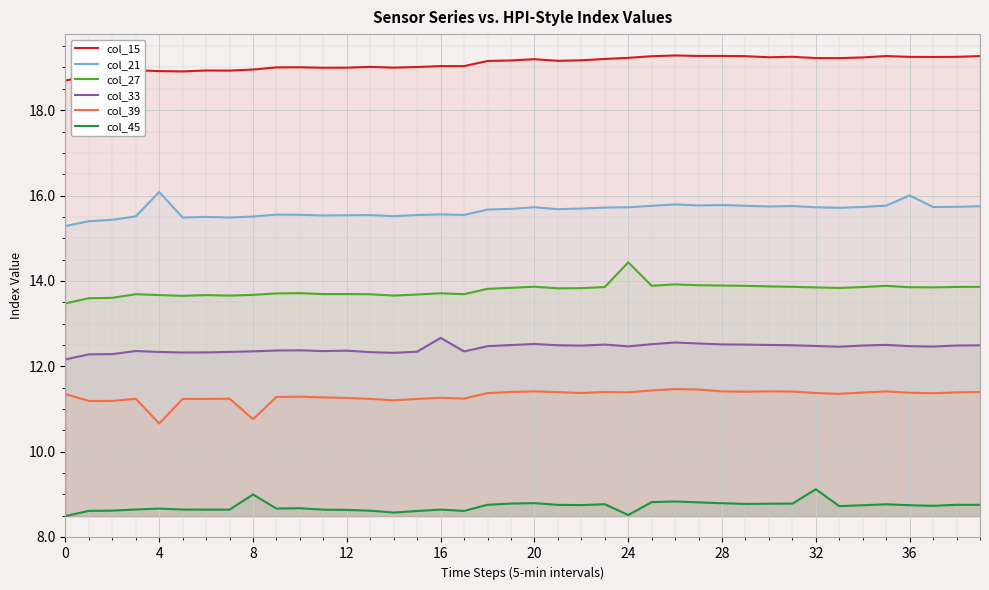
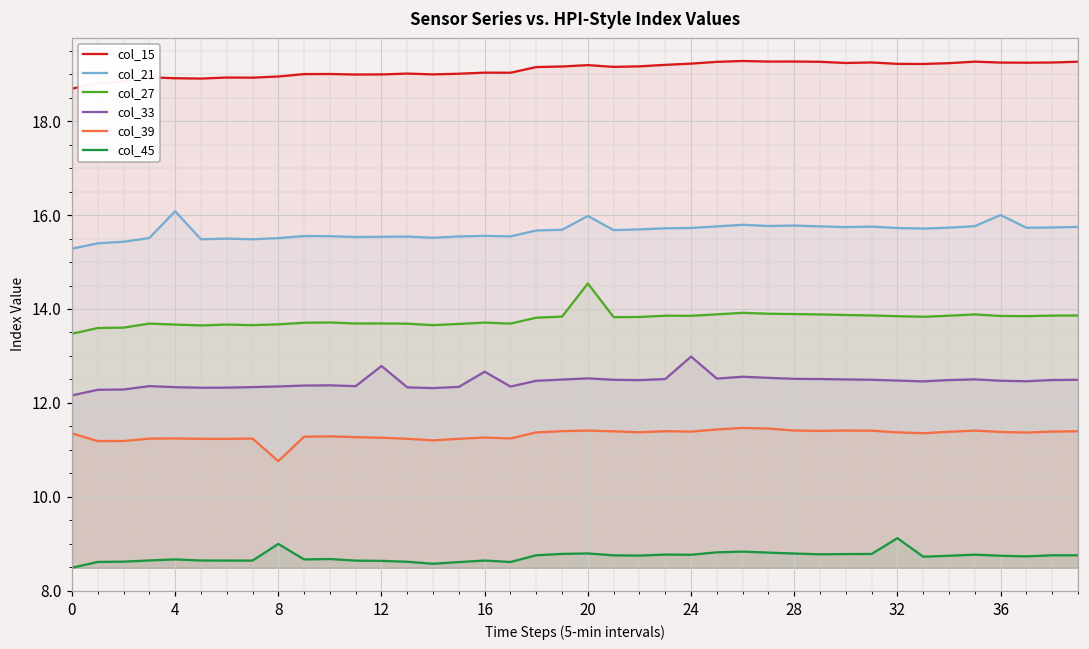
col_39, 4: 10.7 -> 11.2
col_33, 12: 12.4 -> 12.8
col_21, 20: 15.7 -> 16.0
col_27, 20: 13.9 -> 14.5
col_27, 24: 14.4 -> 13.9
col_33, 24: 12.5 -> 13.0
col_45, 24: 8.5 -> 8.8
